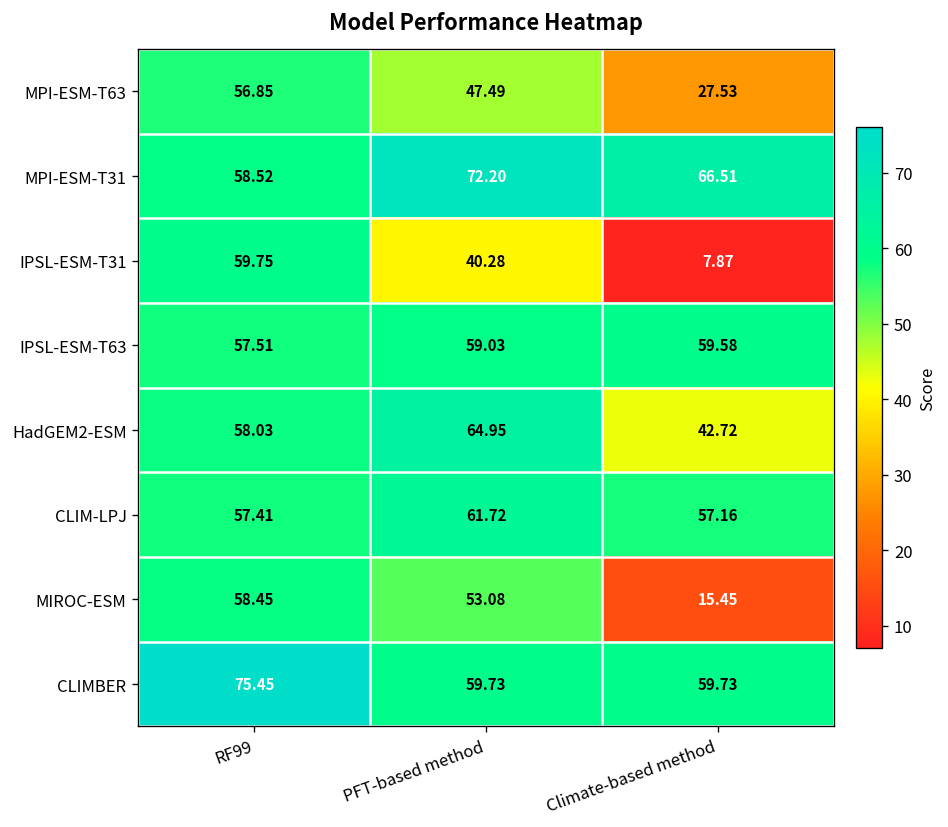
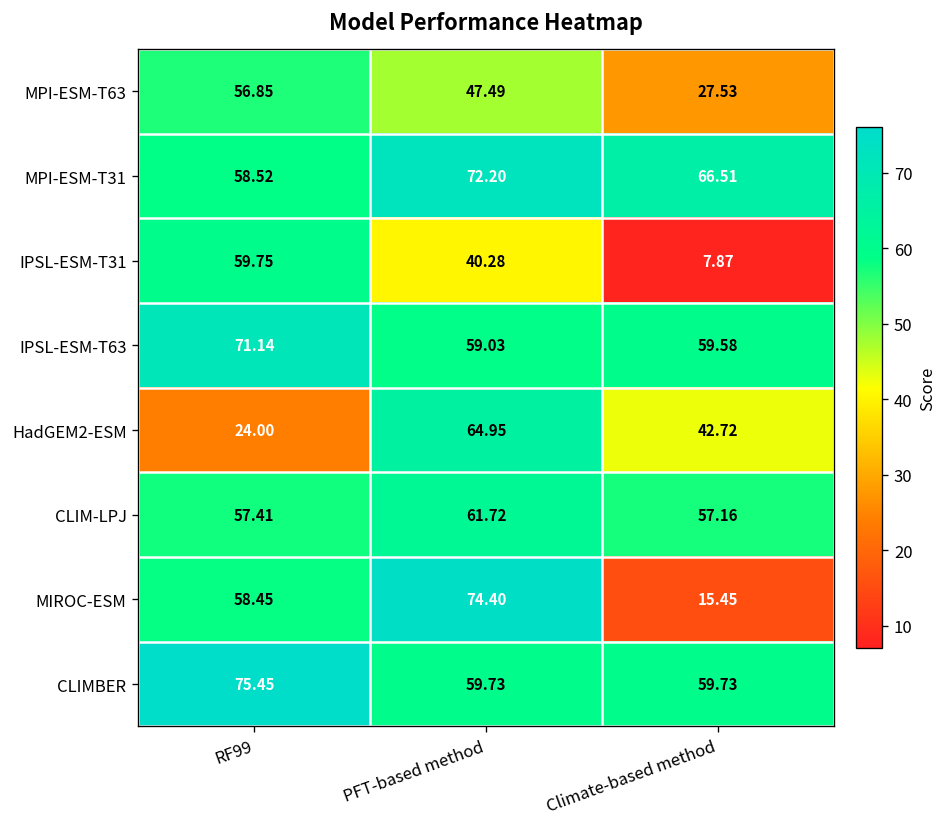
IPSL-ESM-T63, RF99: 57.51 -> 71.14
HadGEM2-ESM, RF99: 58.03 -> 24.00
MIROC-ESM, PFT-based method: 53.08 -> 74.40
